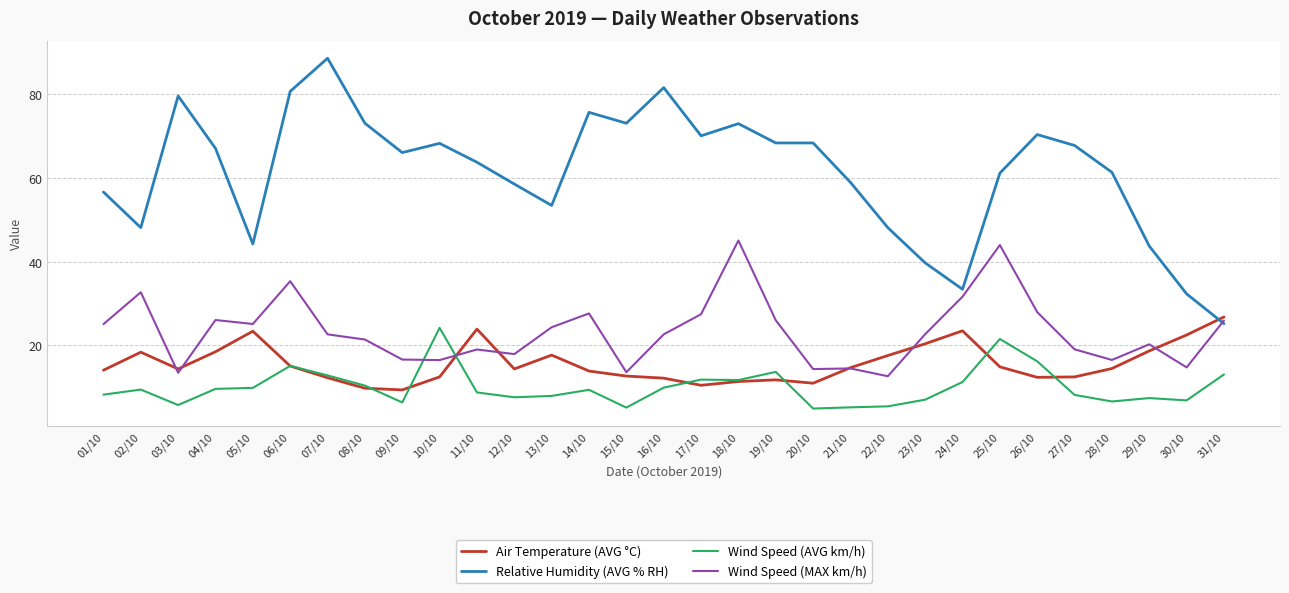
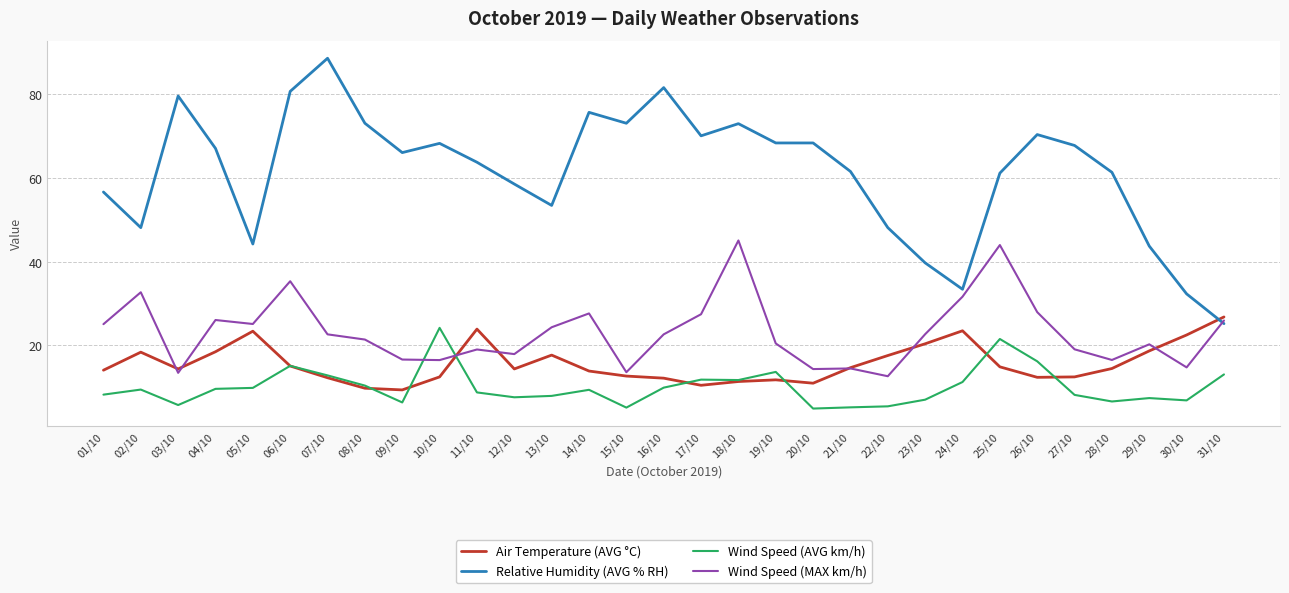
Wind Speed (MAX km/h), 19/10: 26 -> 20
Relative Humidity (AVG % RH), 21/10: 59 -> 62
